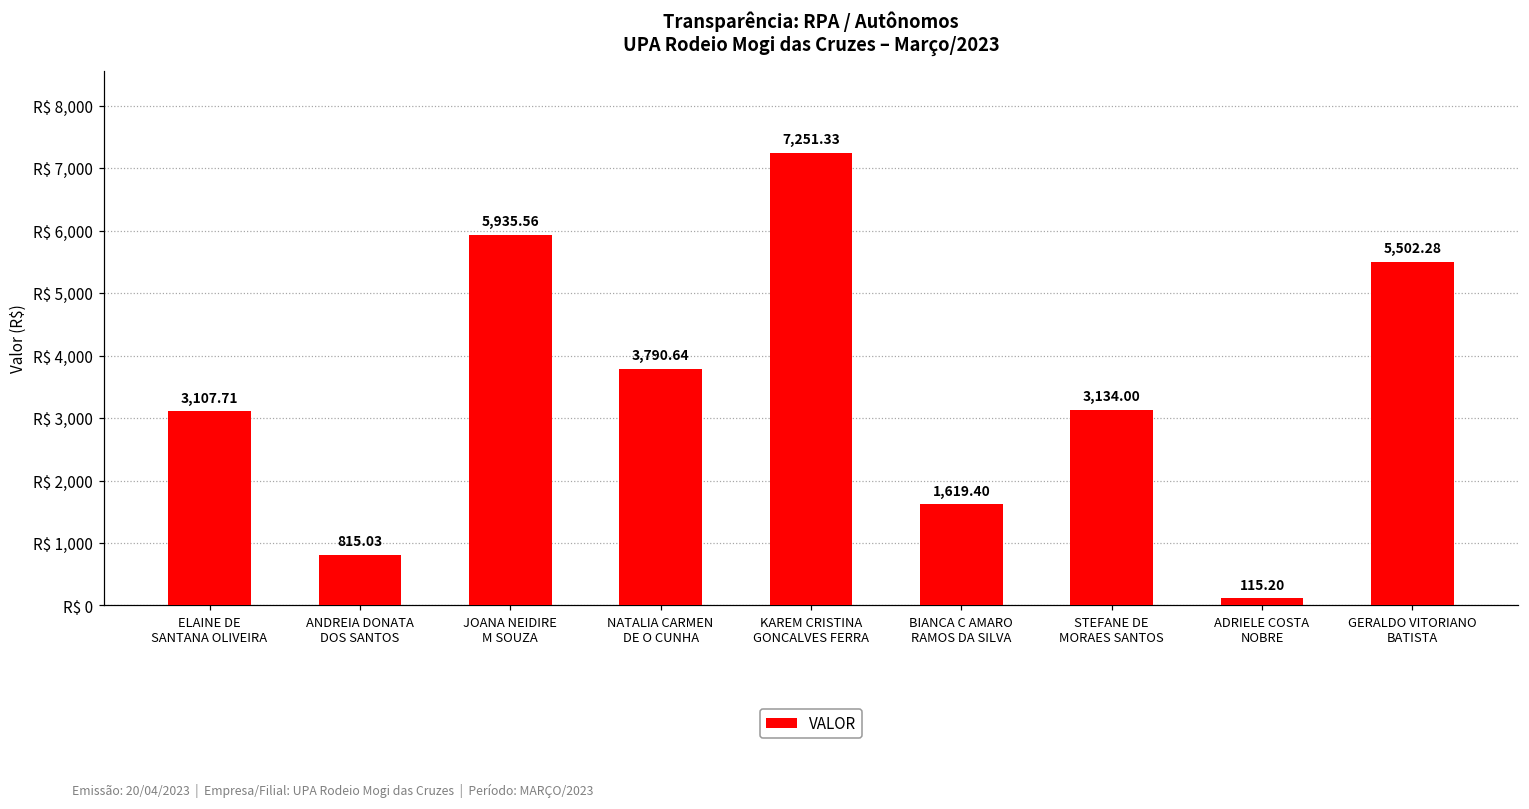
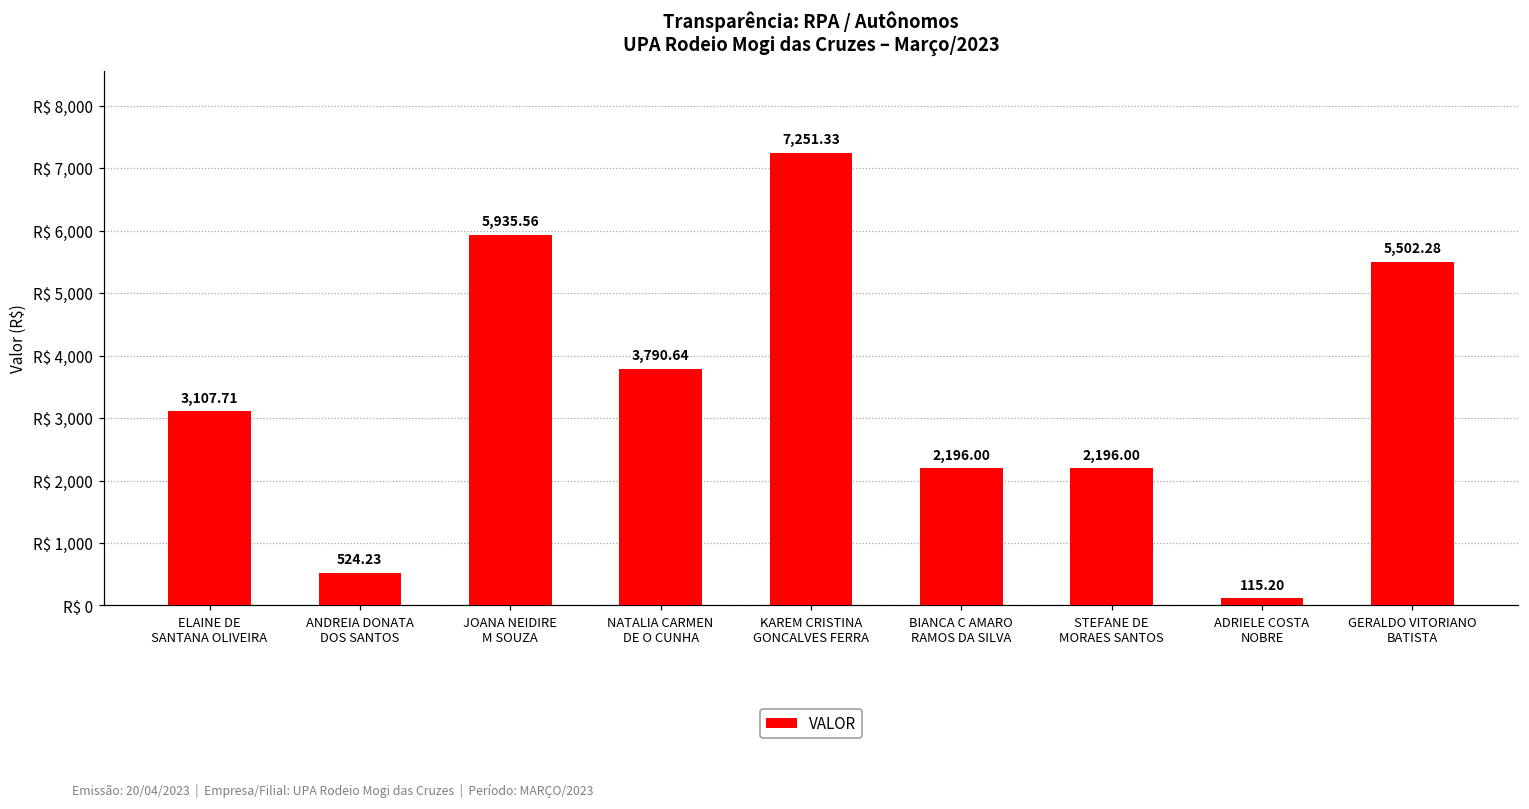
ANDREIA DONATA DOS SANTOS: 815.03 -> 524.23
BIANCA C AMARO RAMOS DA SILVA: 1,619.40 -> 2,196.00
STEFANE DE MORAES SANTOS: 3,134.00 -> 2,196.00
